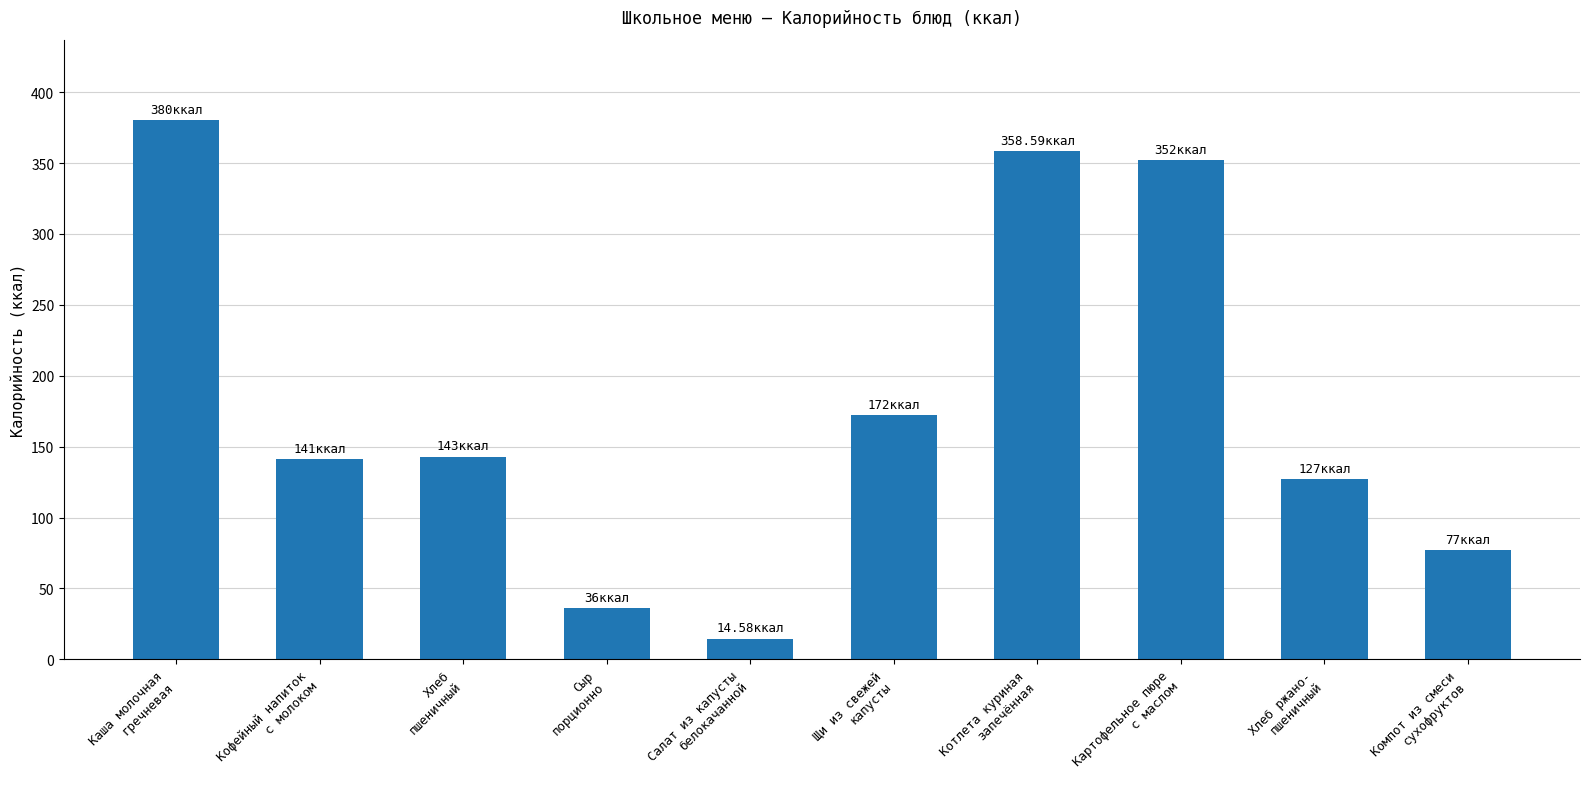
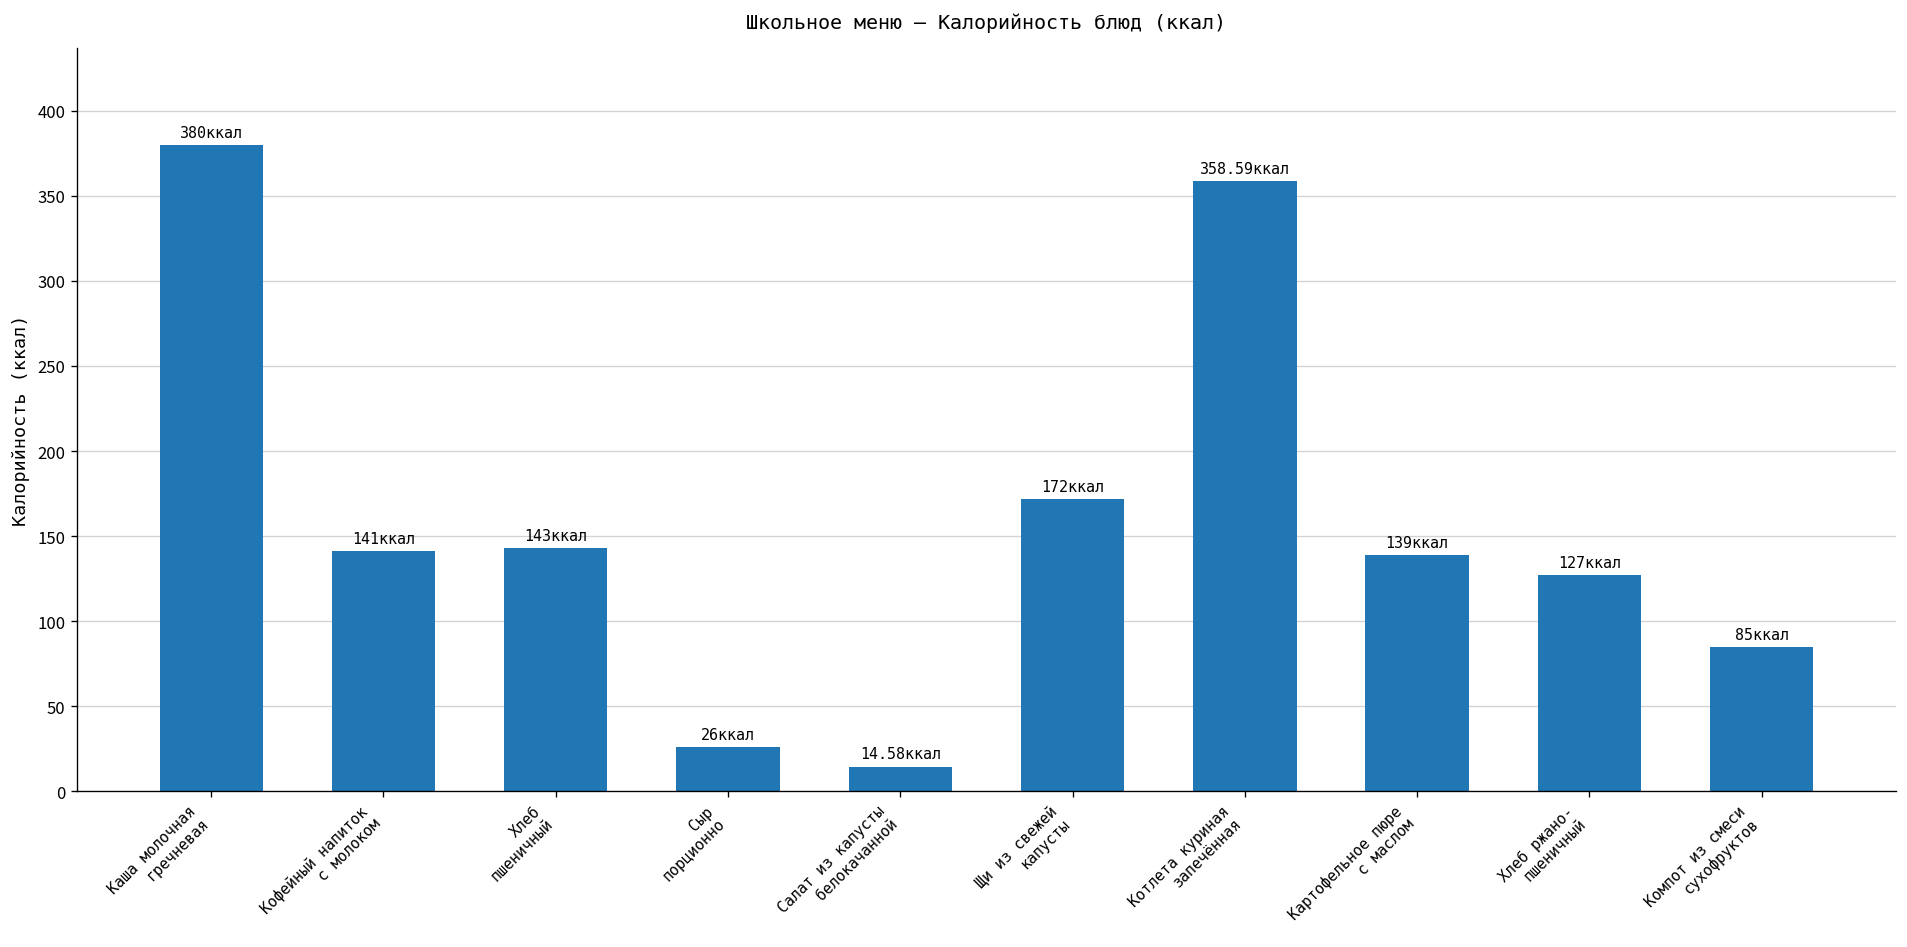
Сыр порционно: 36 -> 26
Картофельное пюре с маслом: 352 -> 139
Компот из смеси сухофруктов: 77 -> 85
